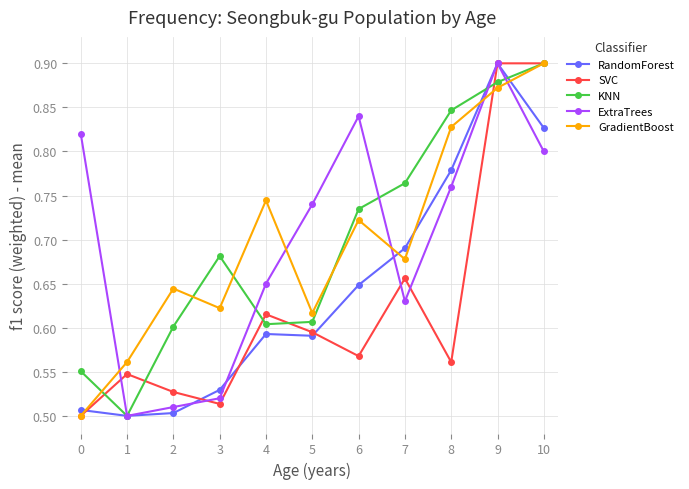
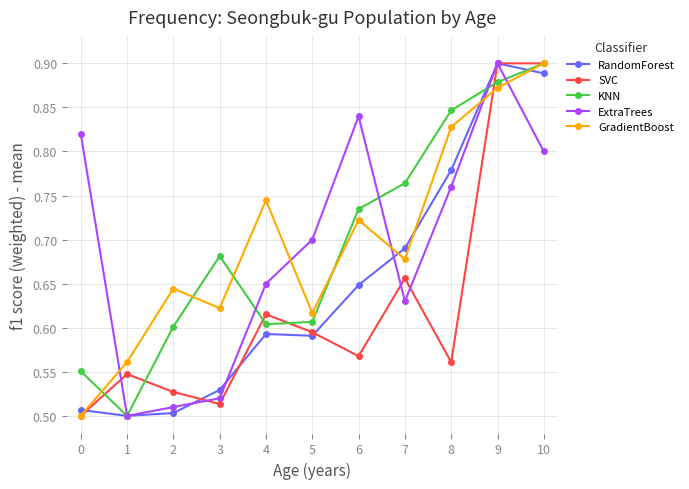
ExtraTrees, 5: 0.74 -> 0.70
RandomForest, 10: 0.83 -> 0.89
